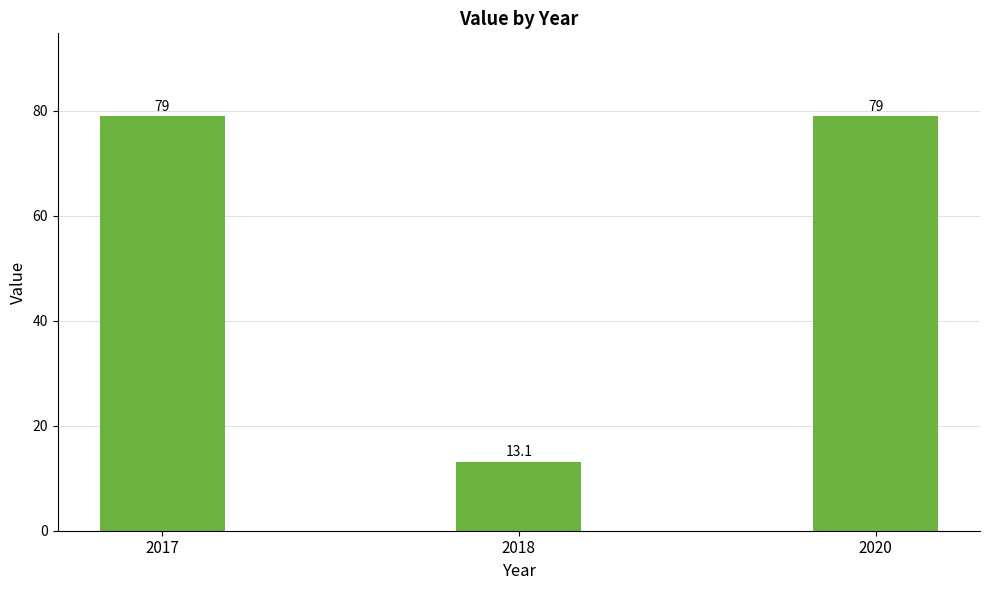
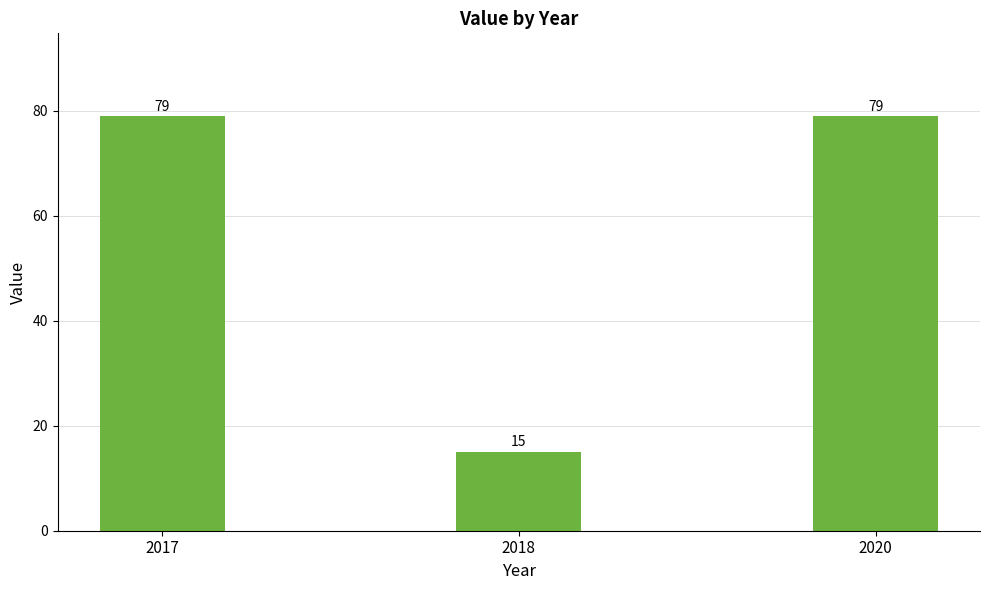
2018: 13.1 -> 15
